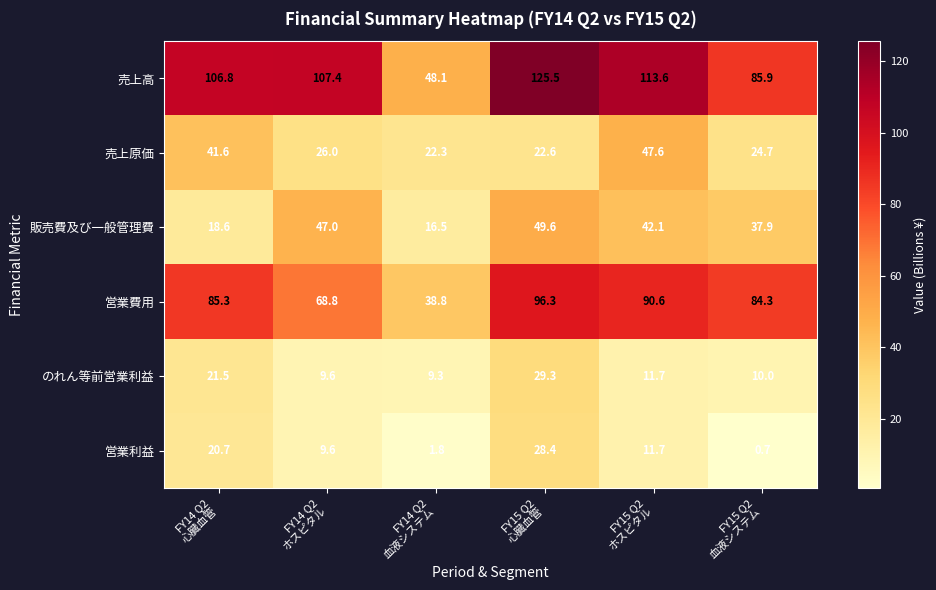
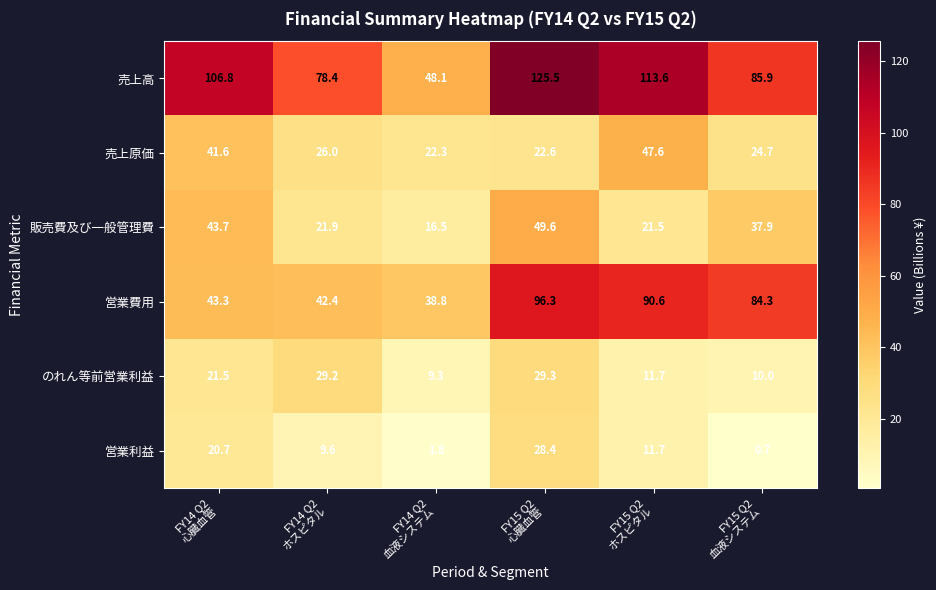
売上高, FY14 Q2 ホスピタル: 107.4 -> 78.4
販売費及び一般管理費, FY14 Q2 心臓血管: 18.6 -> 43.7
販売費及び一般管理費, FY14 Q2 ホスピタル: 47.0 -> 21.9
販売費及び一般管理費, FY15 Q2 ホスピタル: 42.1 -> 21.5
営業費用, FY14 Q2 心臓血管: 85.3 -> 43.3
営業費用, FY14 Q2 ホスピタル: 68.8 -> 42.4
のれん等前営業利益, FY14 Q2 ホスピタル: 9.6 -> 29.2
